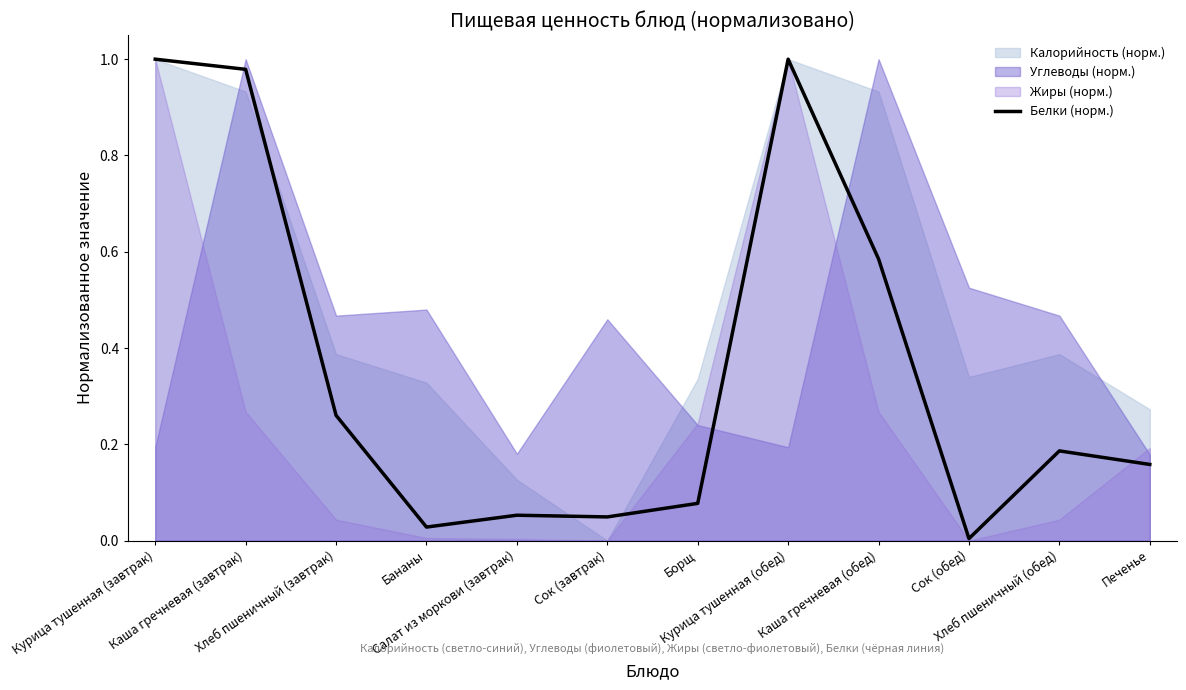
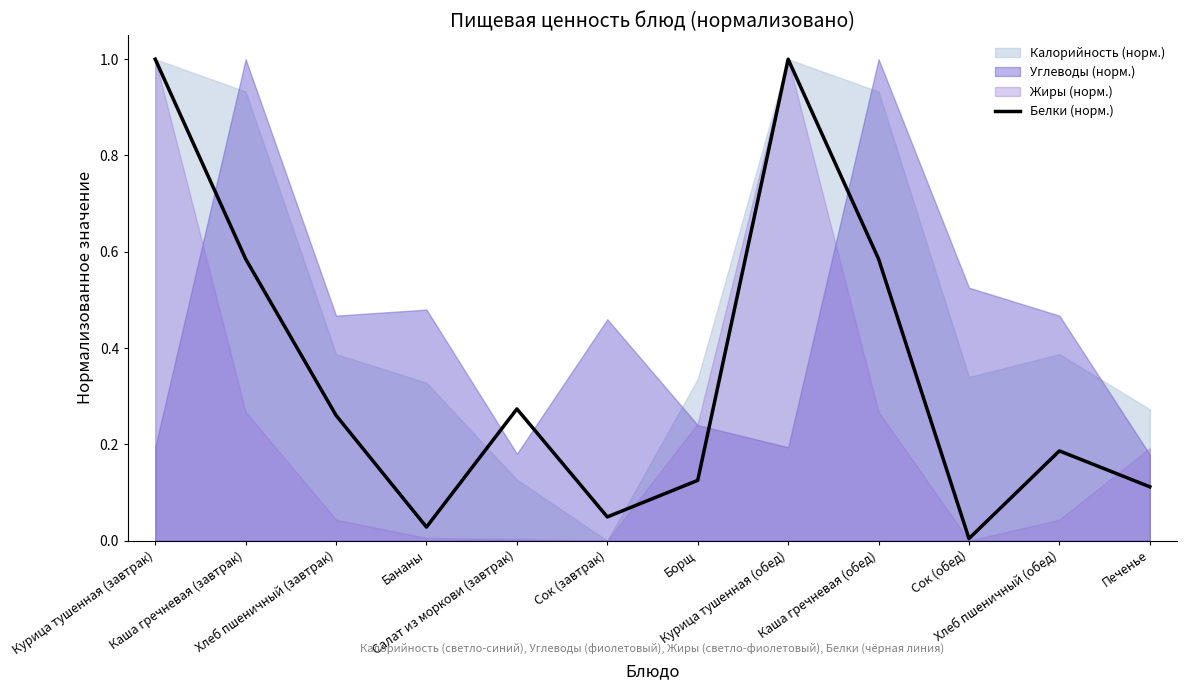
Белки (норм.), Каша гречневая (завтрак): 0.98 -> 0.59
Белки (норм.), Салат из моркови (завтрак): 0.05 -> 0.27
Белки (норм.), Борщ: 0.08 -> 0.13
Белки (норм.), Печенье: 0.16 -> 0.11
